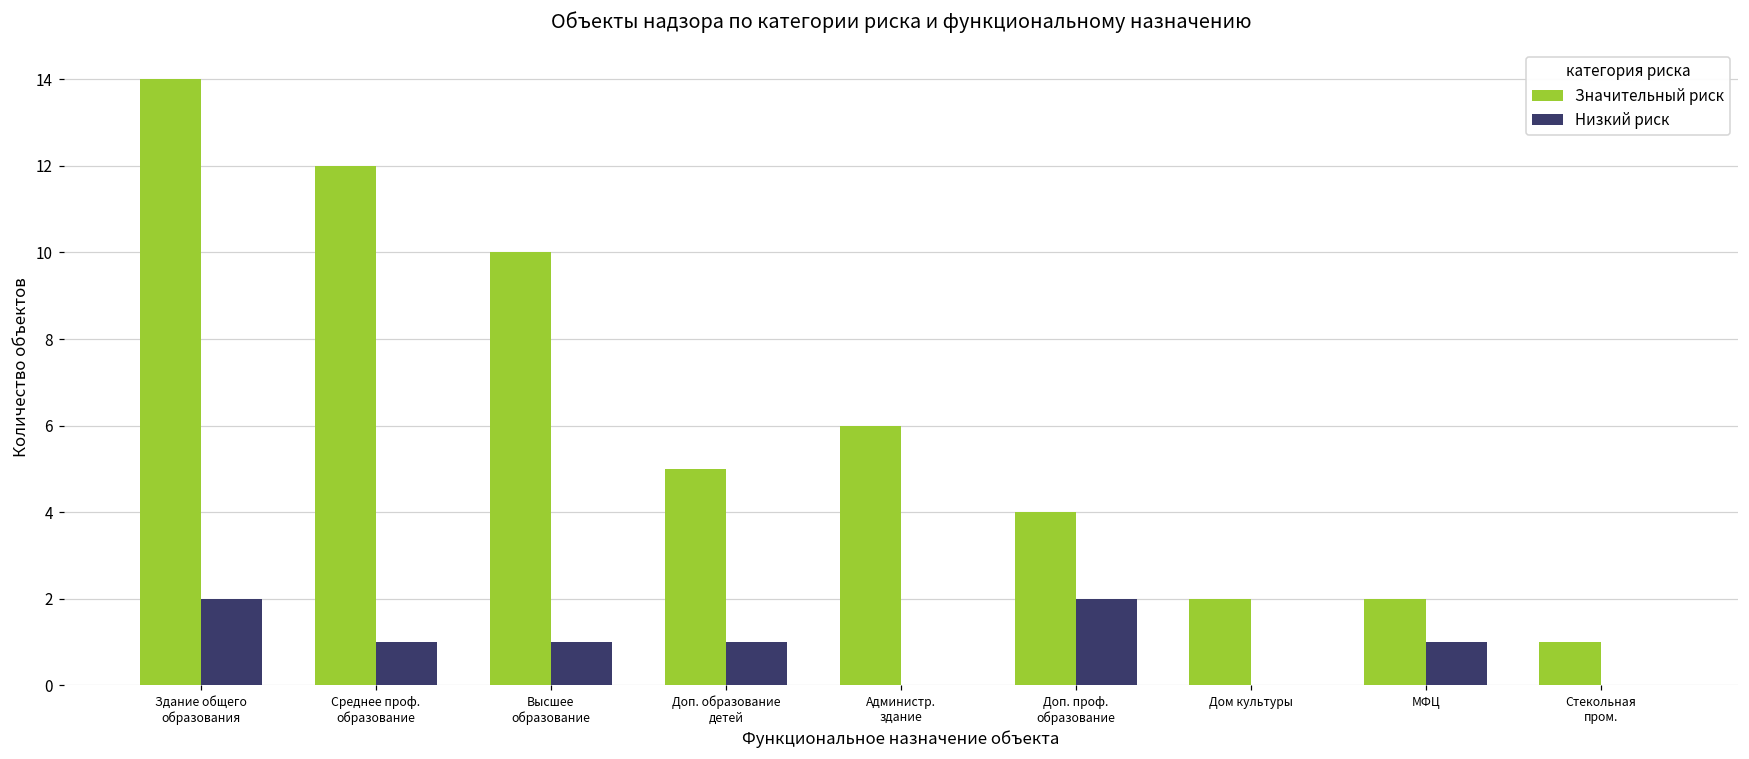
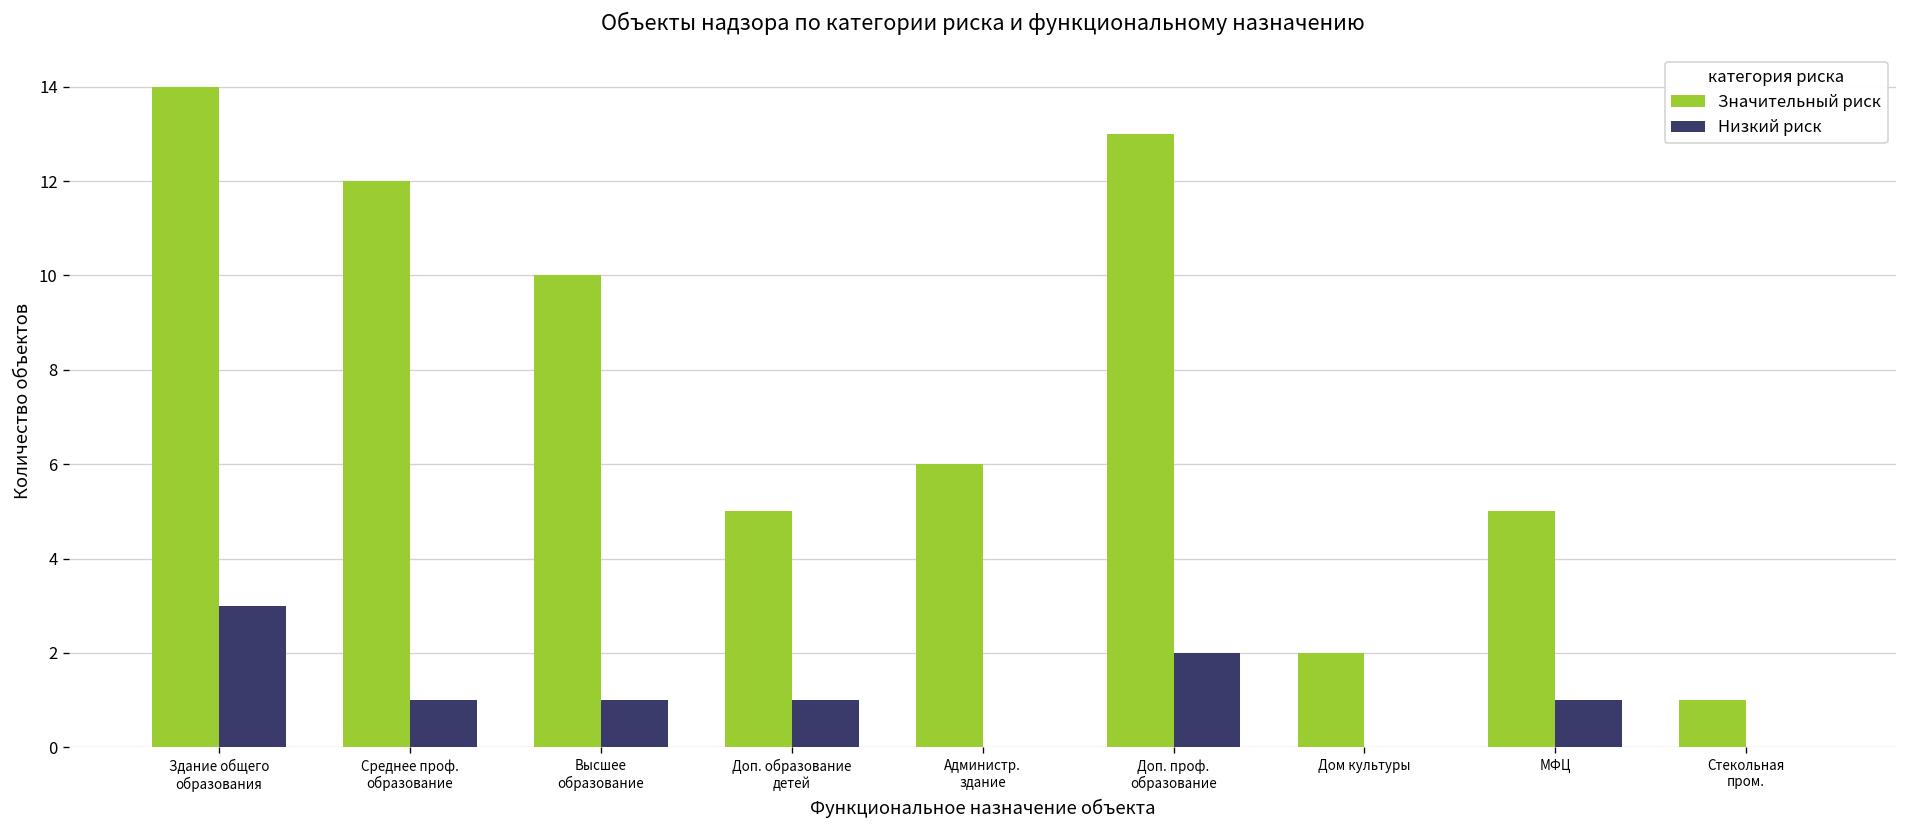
Низкий риск, Здание общего образования: 2 -> 3
Значительный риск, Доп. проф. образование: 4 -> 13
Значительный риск, МФЦ: 2 -> 5
